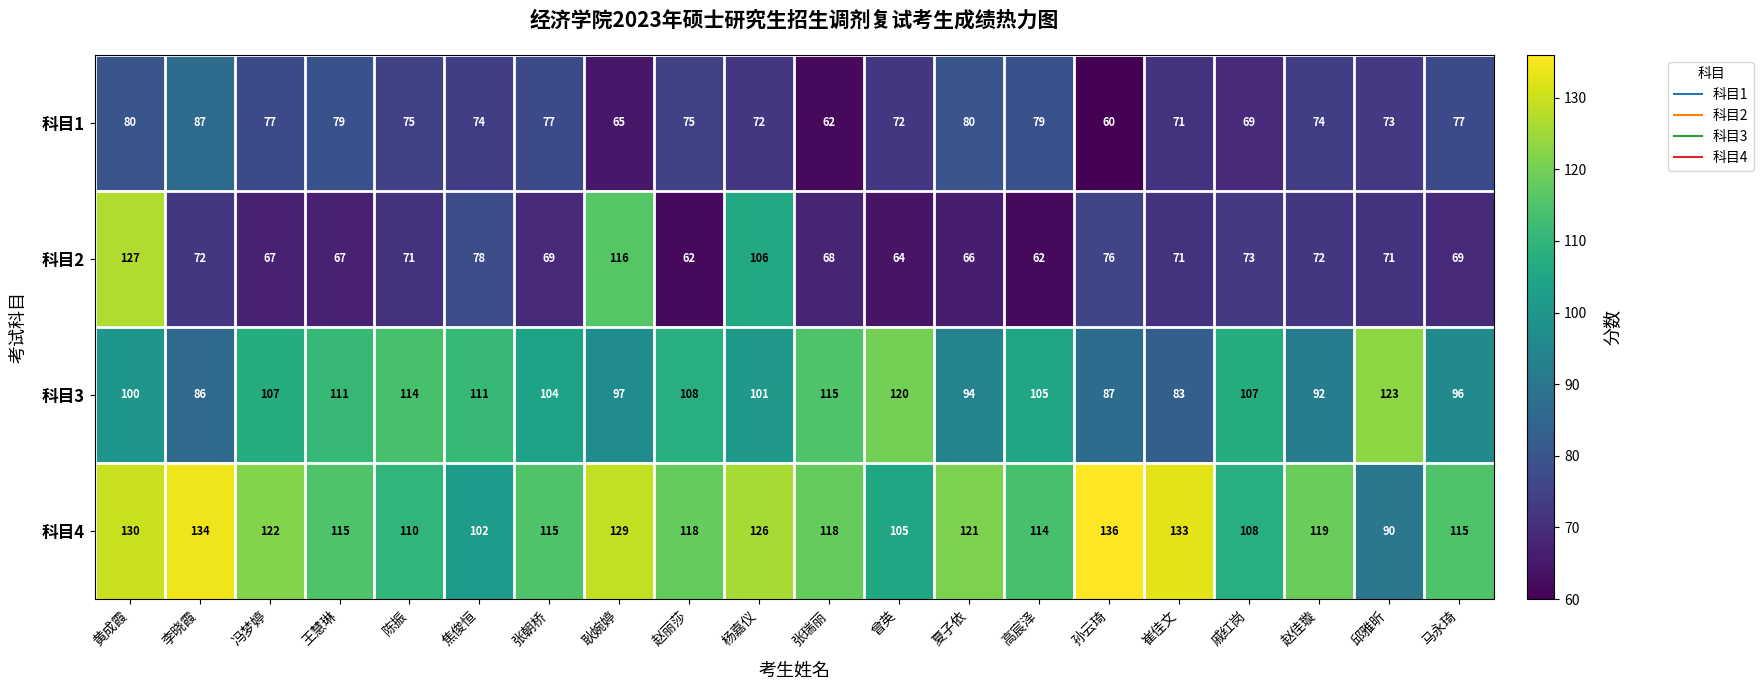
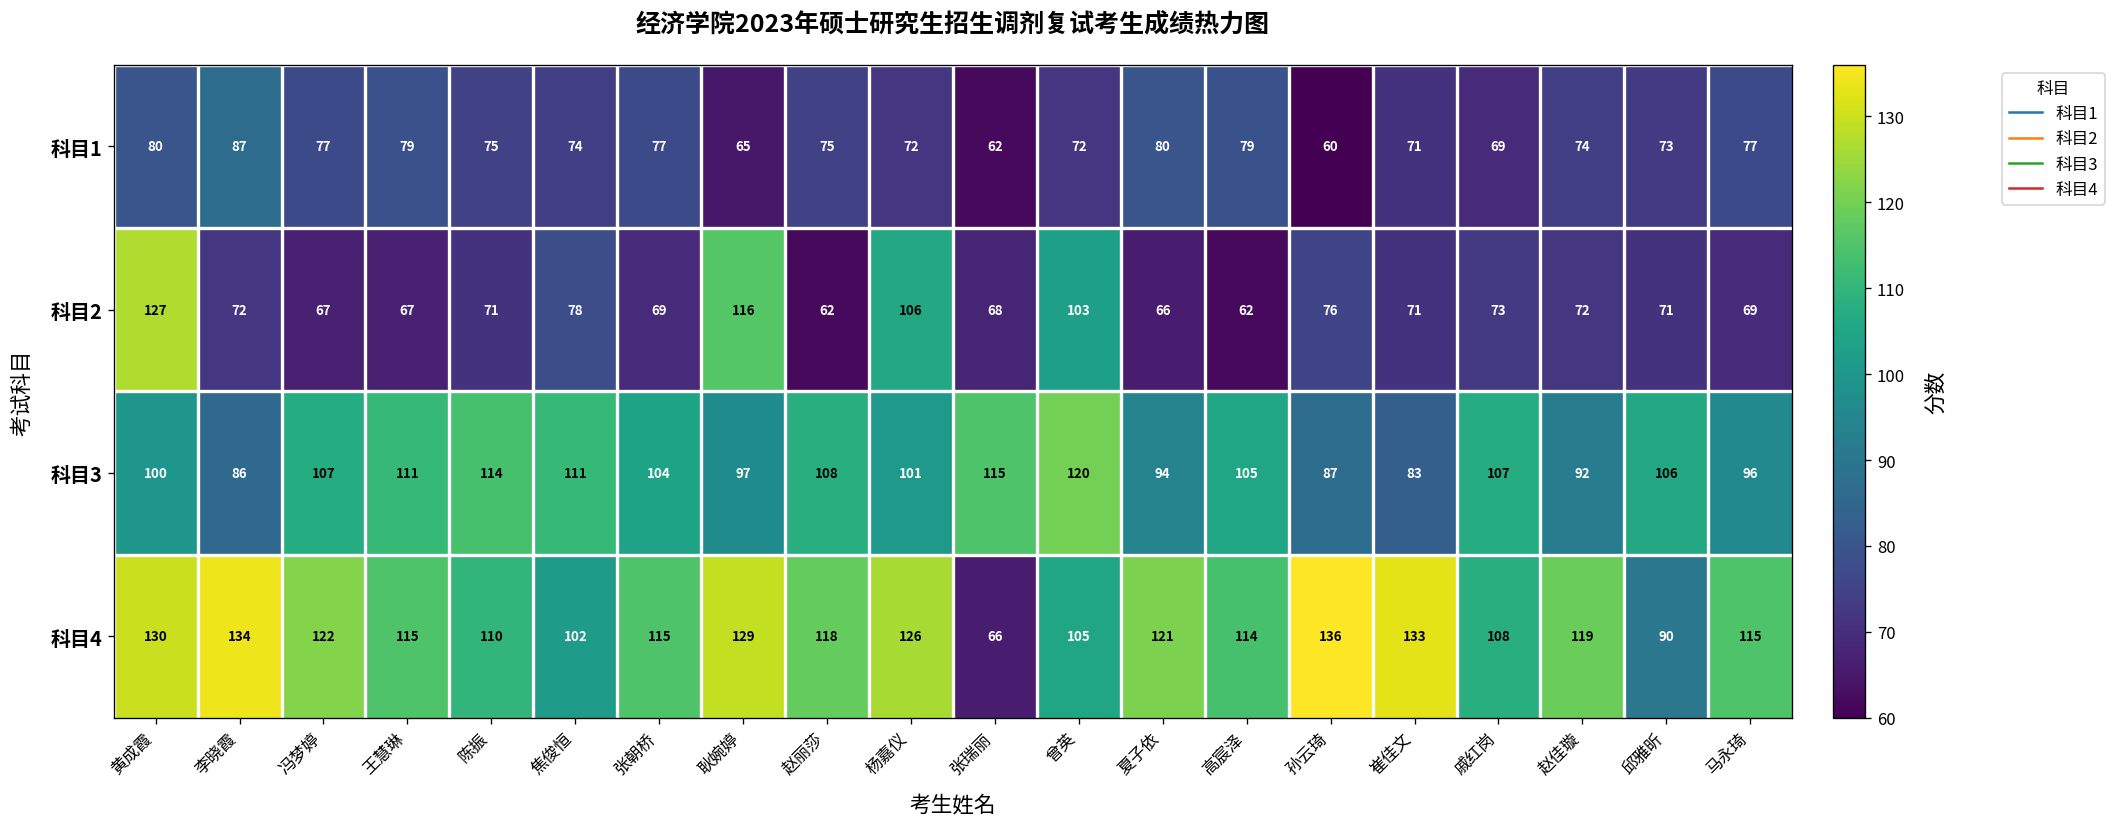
科目2, 曾英: 64 -> 103
科目3, 邱雅昕: 123 -> 106
科目4, 张瑞丽: 118 -> 66
